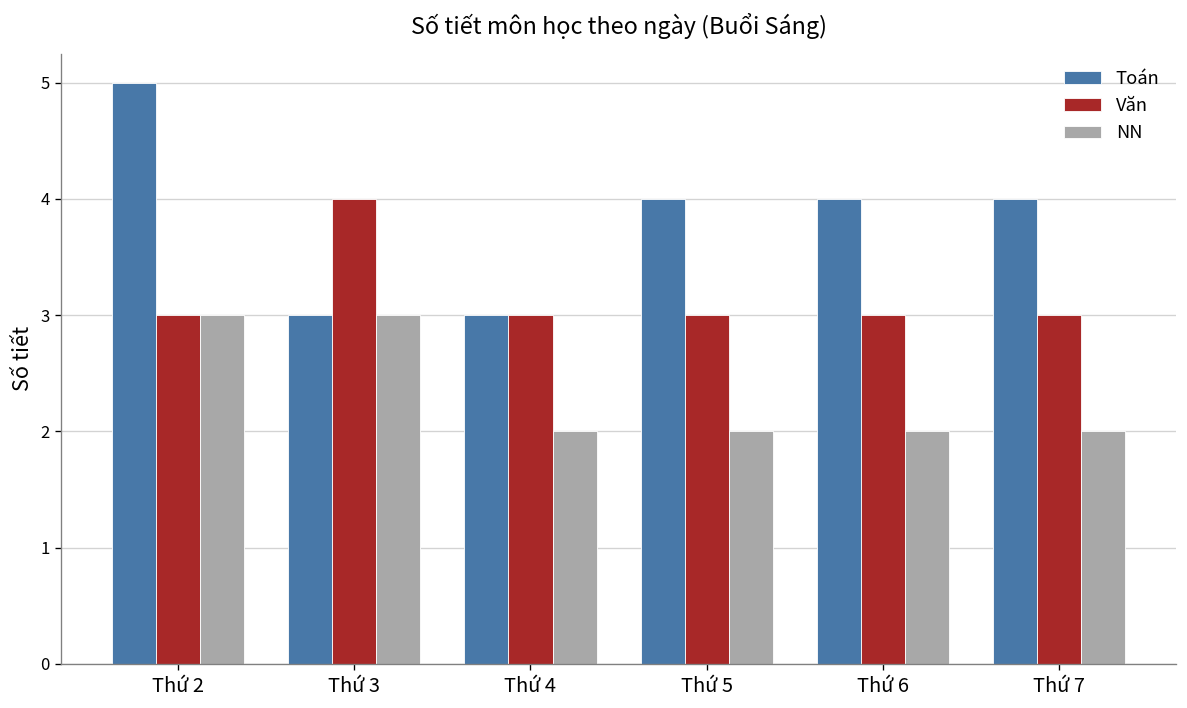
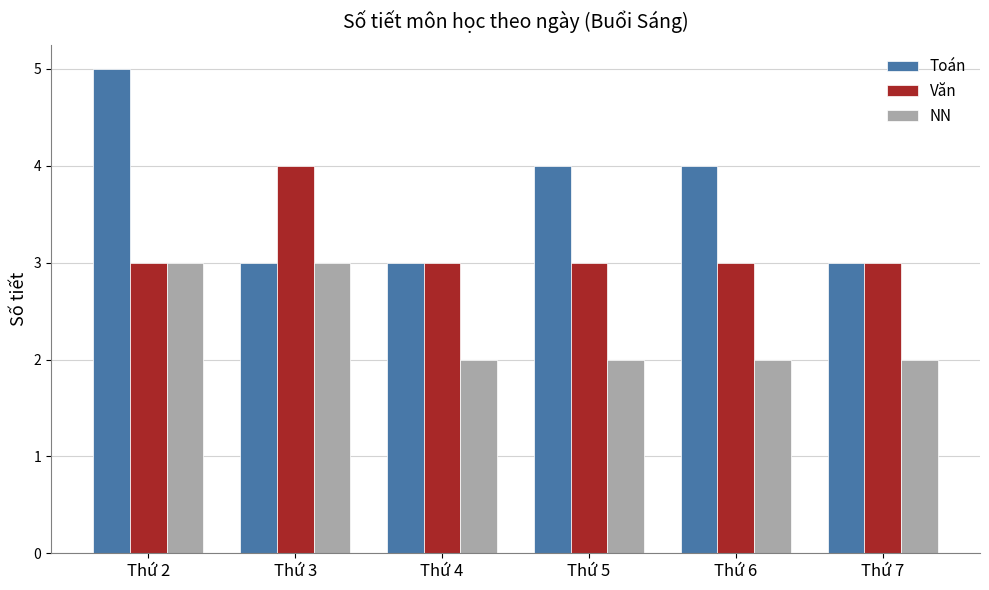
Toán, Thứ 7: 4 -> 3
